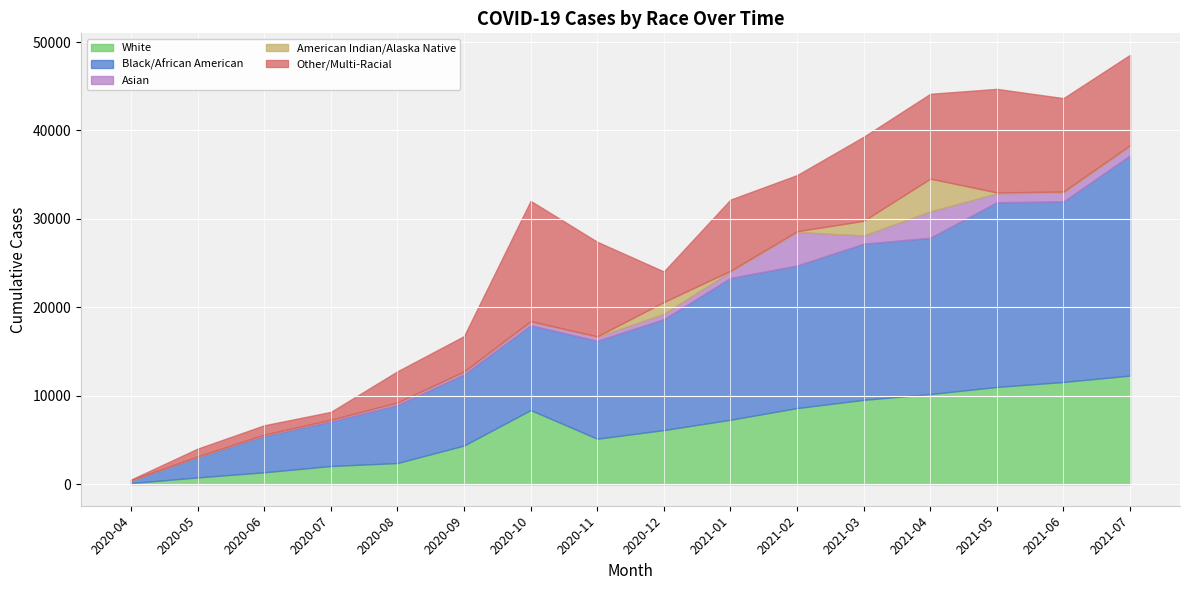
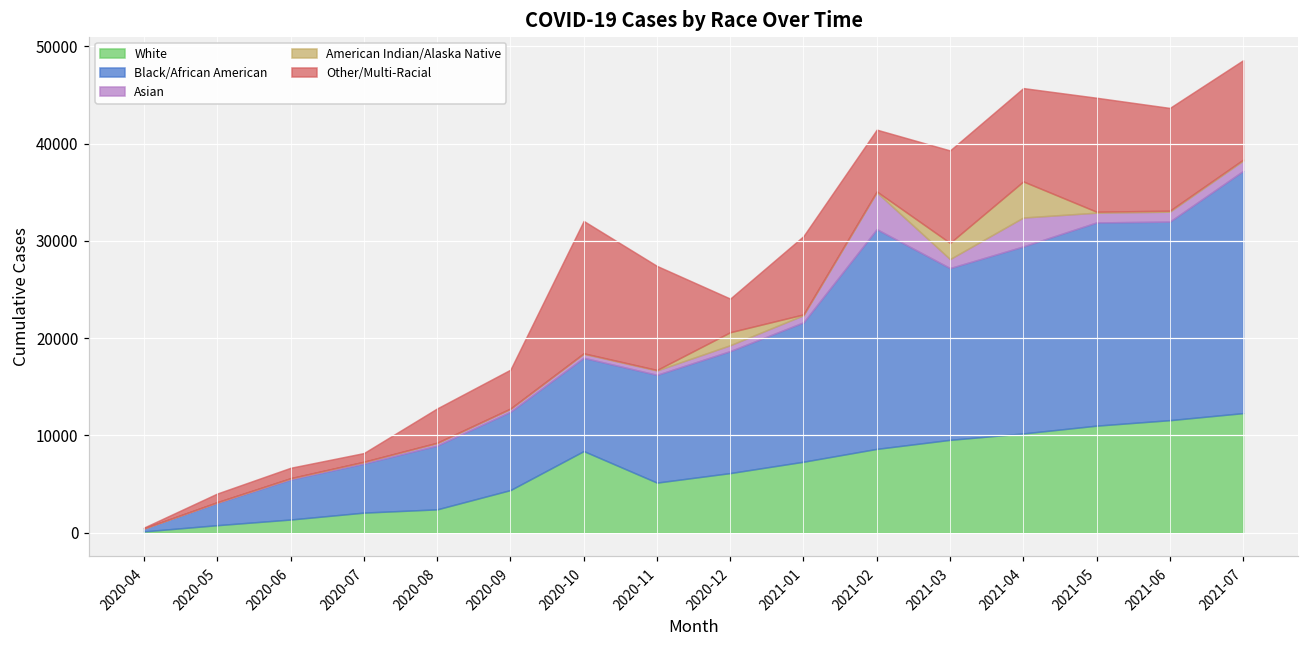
Black/African American, 2021-01: 16000 -> 14000
Black/African American, 2021-02: 16000 -> 23000
Black/African American, 2021-04: 18000 -> 19000
